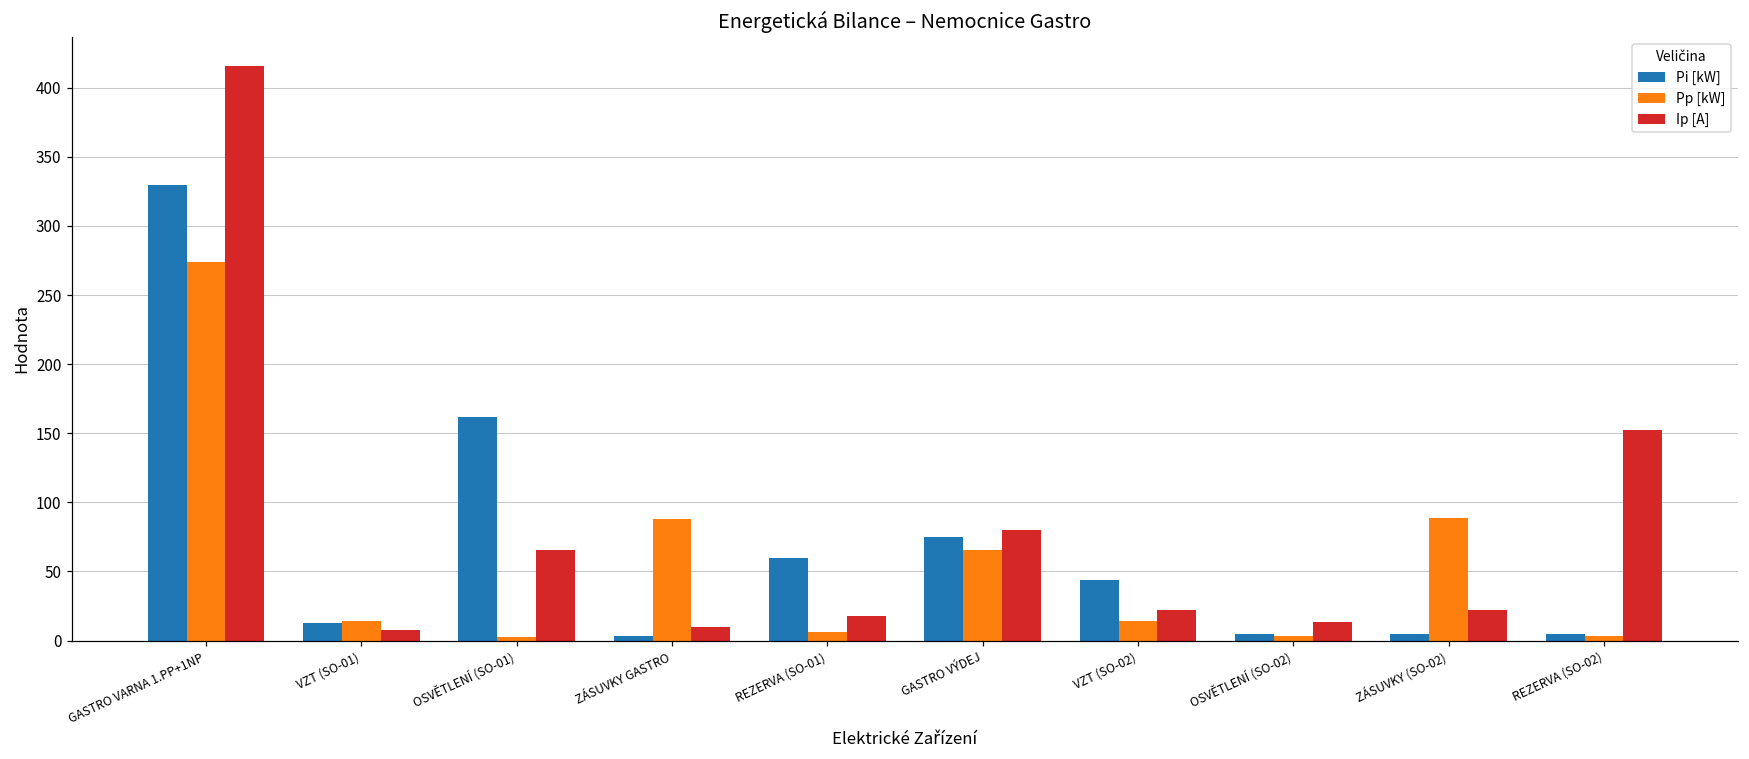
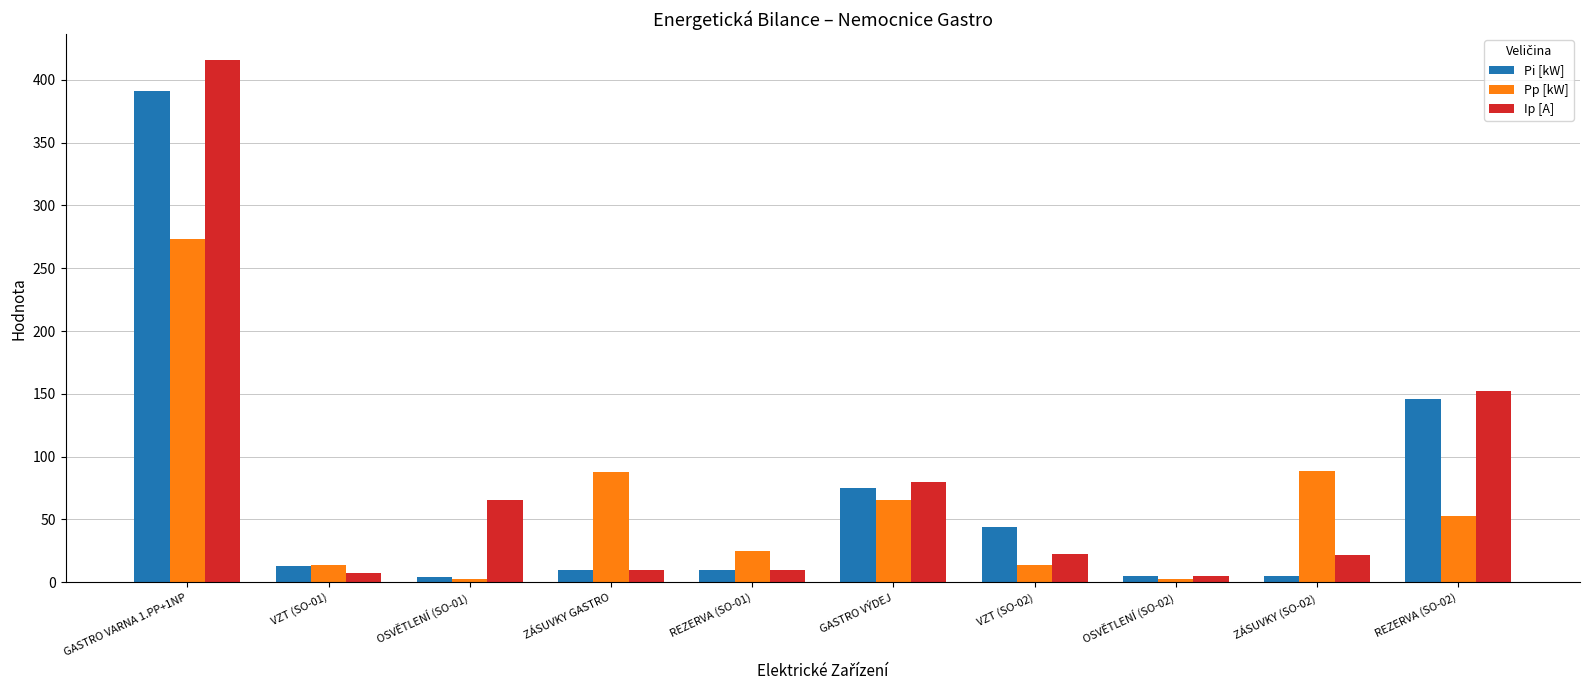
Pi [kW], GASTRO VARNA 1.PP+1NP: 329 -> 391
Pi [kW], OSVĚTLENÍ (SO-01): 162 -> 4
Pi [kW], ZÁSUVKY GASTRO: 3 -> 10
Pi [kW], REZERVA (SO-01): 60 -> 10
Pp [kW], REZERVA (SO-01): 6 -> 25
Ip [A], REZERVA (SO-01): 18 -> 10
Ip [A], OSVĚTLENÍ (SO-02): 13 -> 5
Pi [kW], REZERVA (SO-02): 5 -> 146
Pp [kW], REZERVA (SO-02): 4 -> 53
